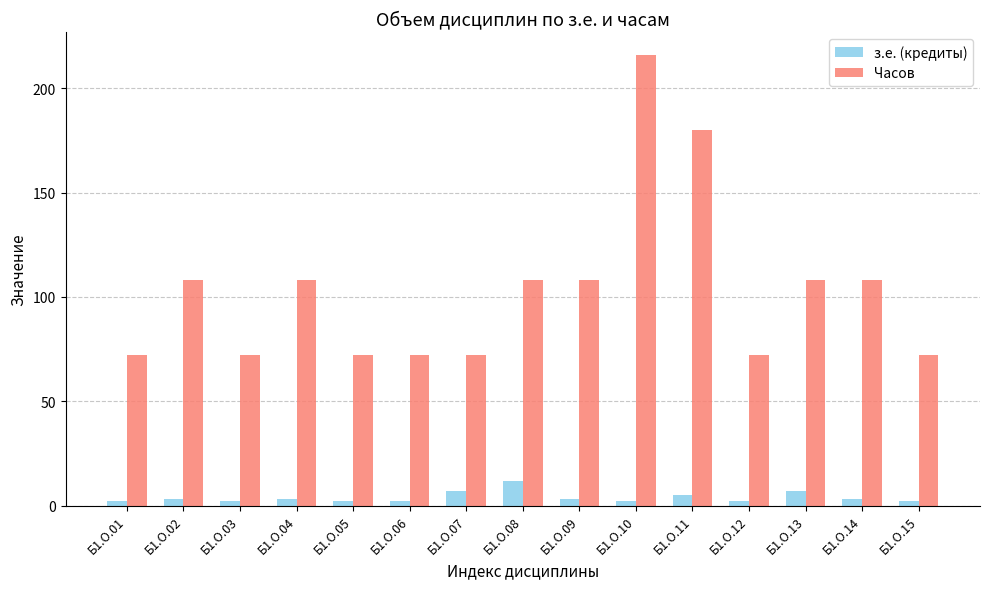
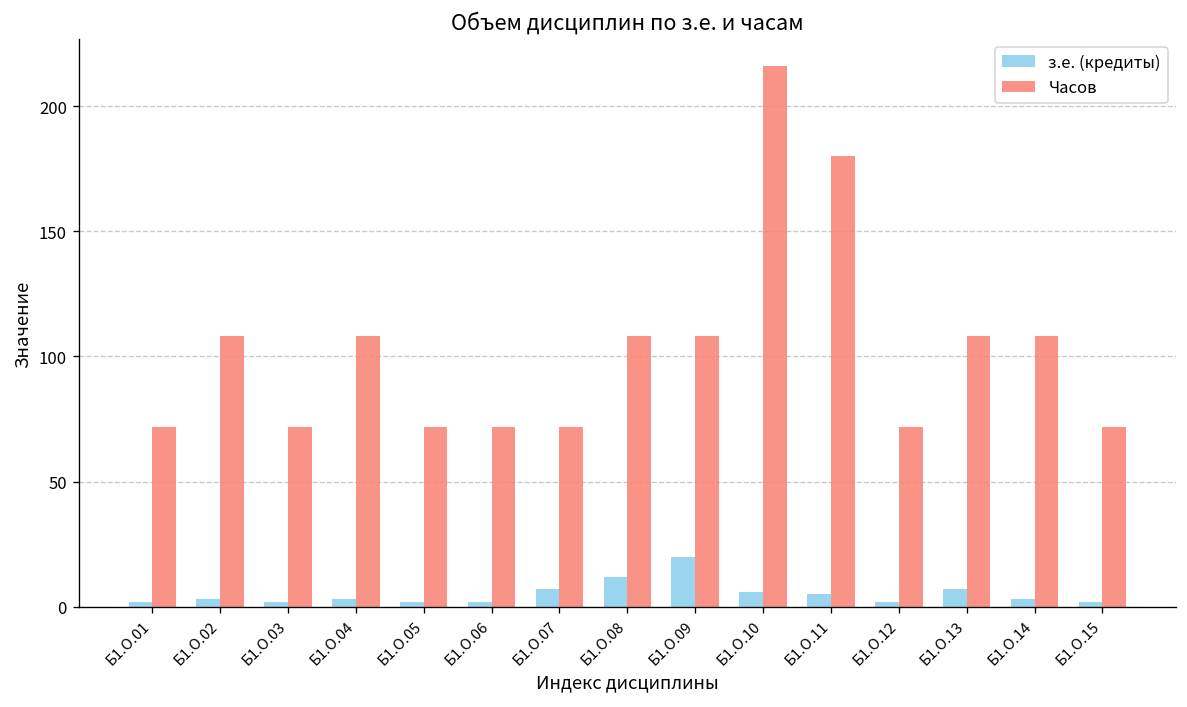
з.е. (кредиты), Б1.О.09: 3 -> 20
з.е. (кредиты), Б1.О.10: 2 -> 6
